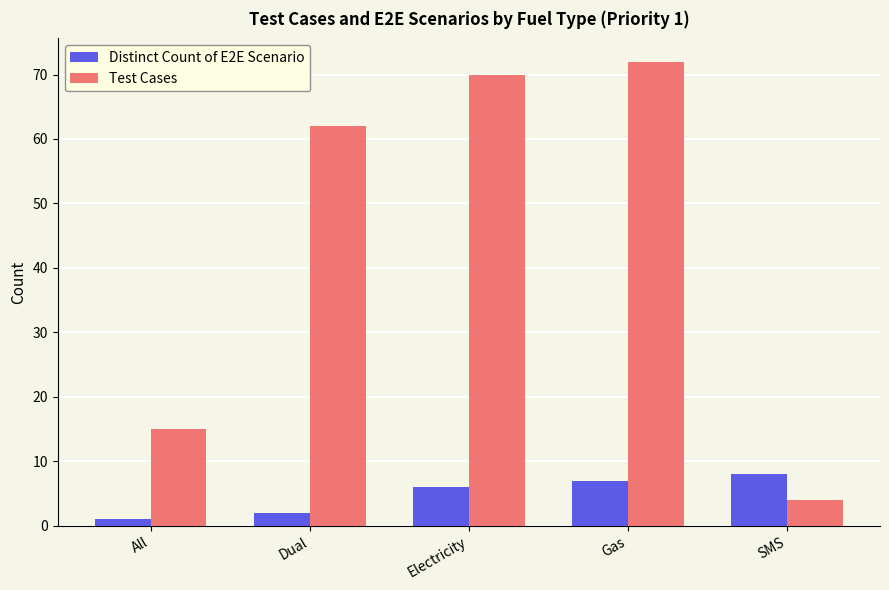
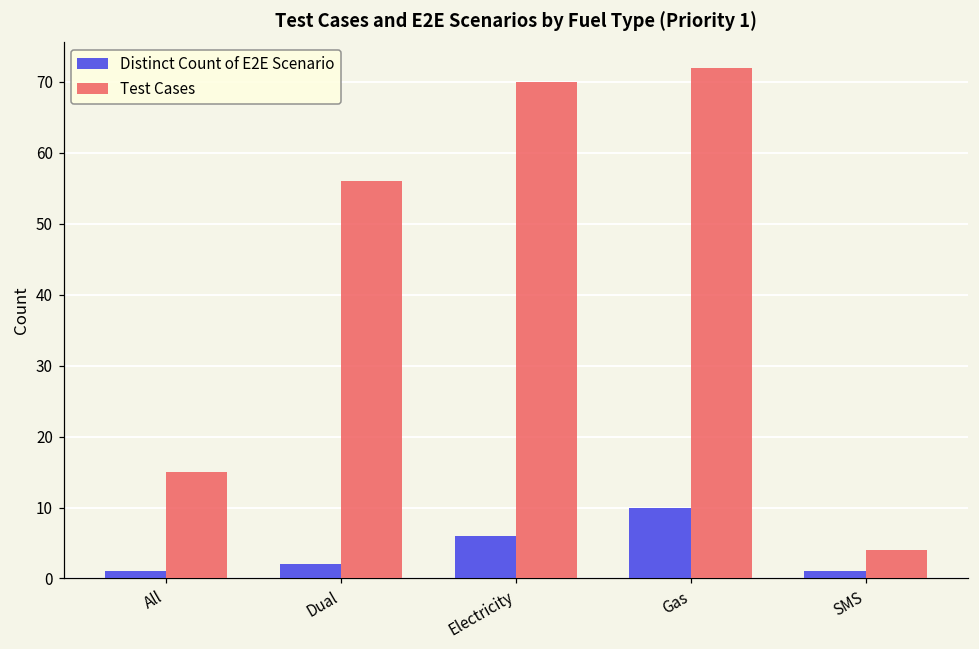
Test Cases, Dual: 62 -> 56
Distinct Count of E2E Scenario, Gas: 7 -> 10
Distinct Count of E2E Scenario, SMS: 8 -> 1
